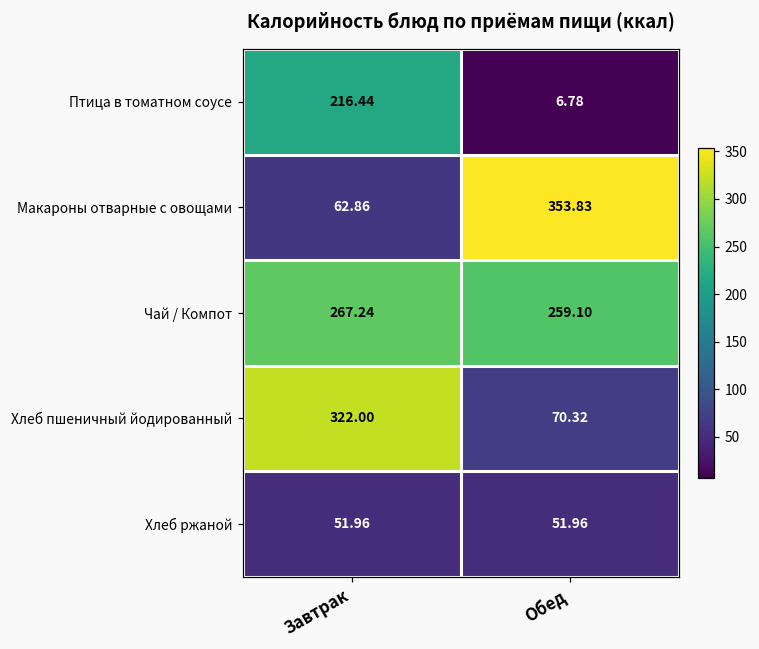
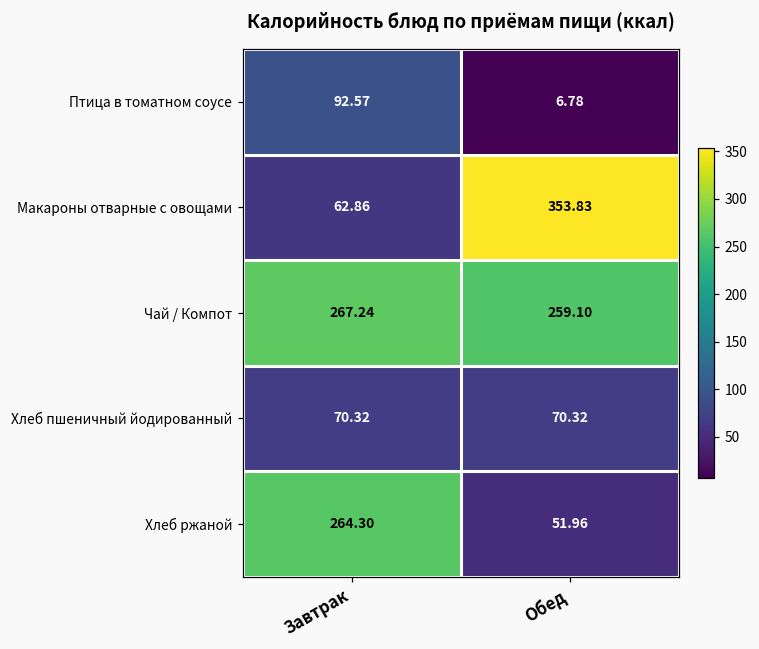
Птица в томатном соусе, Завтрак: 216.44 -> 92.57
Хлеб пшеничный йодированный, Завтрак: 322.00 -> 70.32
Хлеб ржаной, Завтрак: 51.96 -> 264.30
